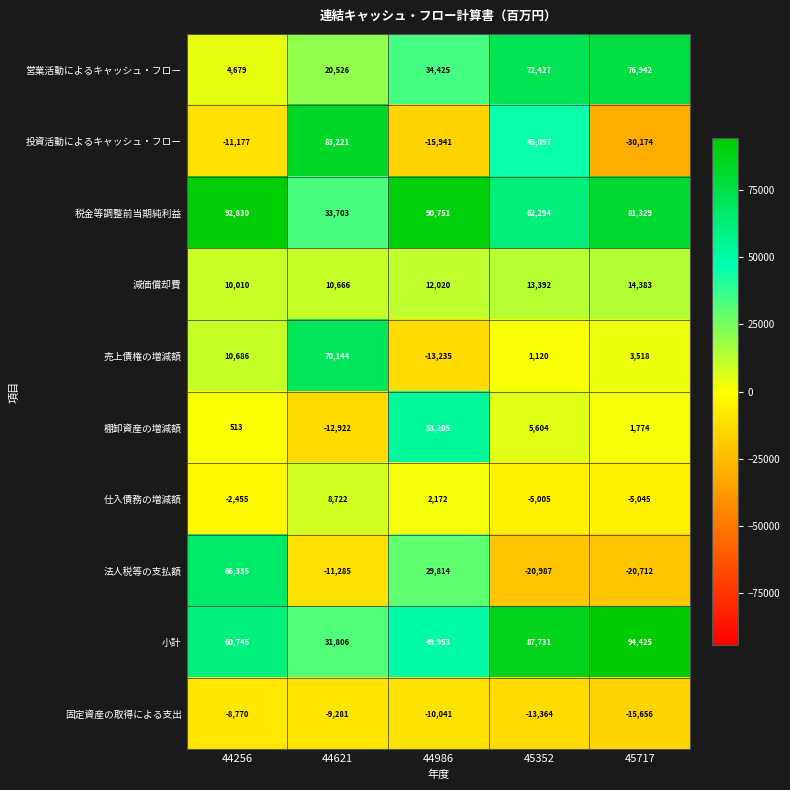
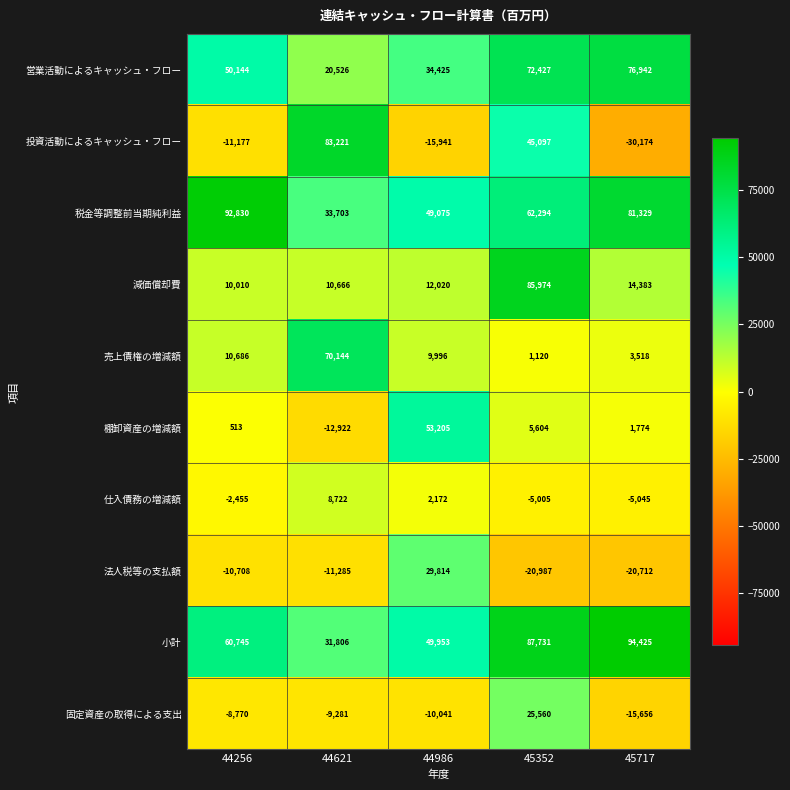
営業活動によるキャッシュ・フロー, 44256: 4,679 -> 50,144
税金等調整前当期純利益, 44986: 90,751 -> 49,075
減価償却費, 45352: 13,392 -> 85,974
売上債権の増減額, 44986: -13,235 -> 9,996
法人税等の支払額, 44256: 66,335 -> -10,708
固定資産の取得による支出, 45352: -13,364 -> 25,560
